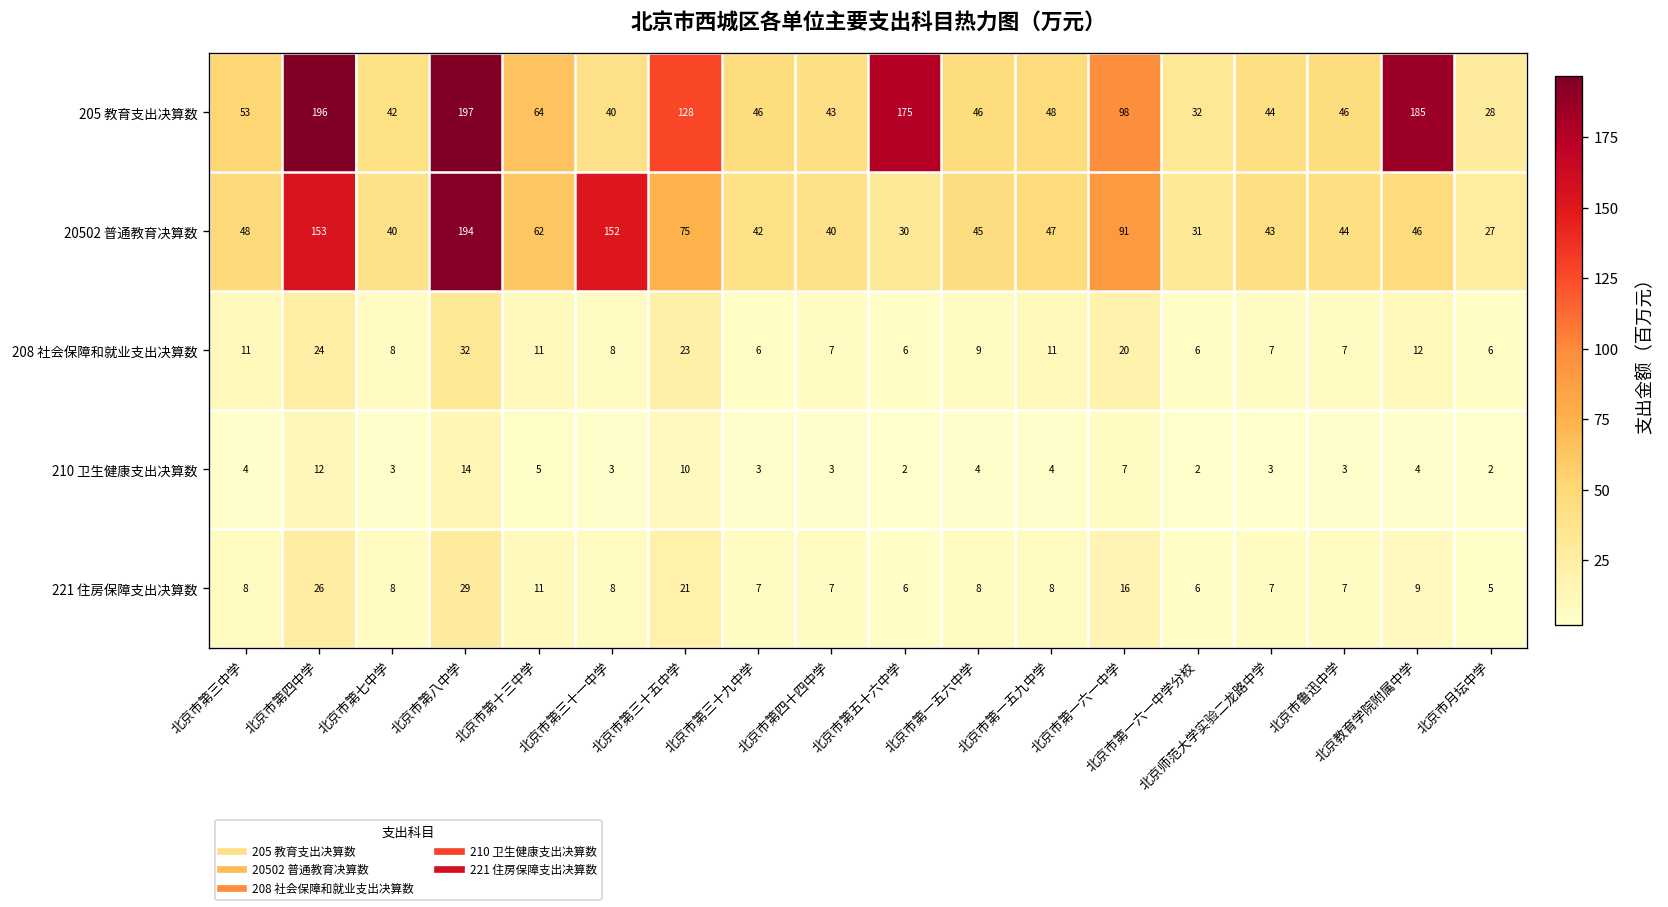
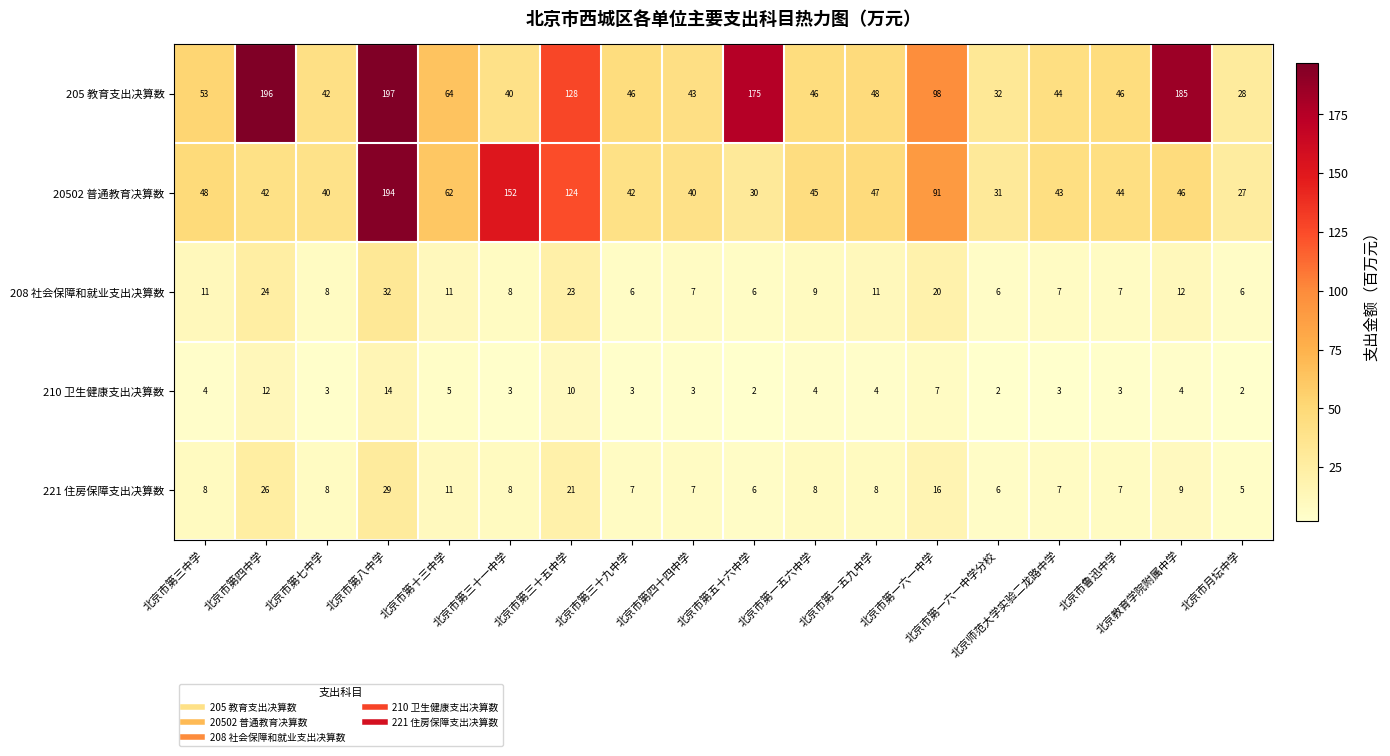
20502 普通教育决算数, 北京市第四中学: 153 -> 42
20502 普通教育决算数, 北京市第三十五中学: 75 -> 124
